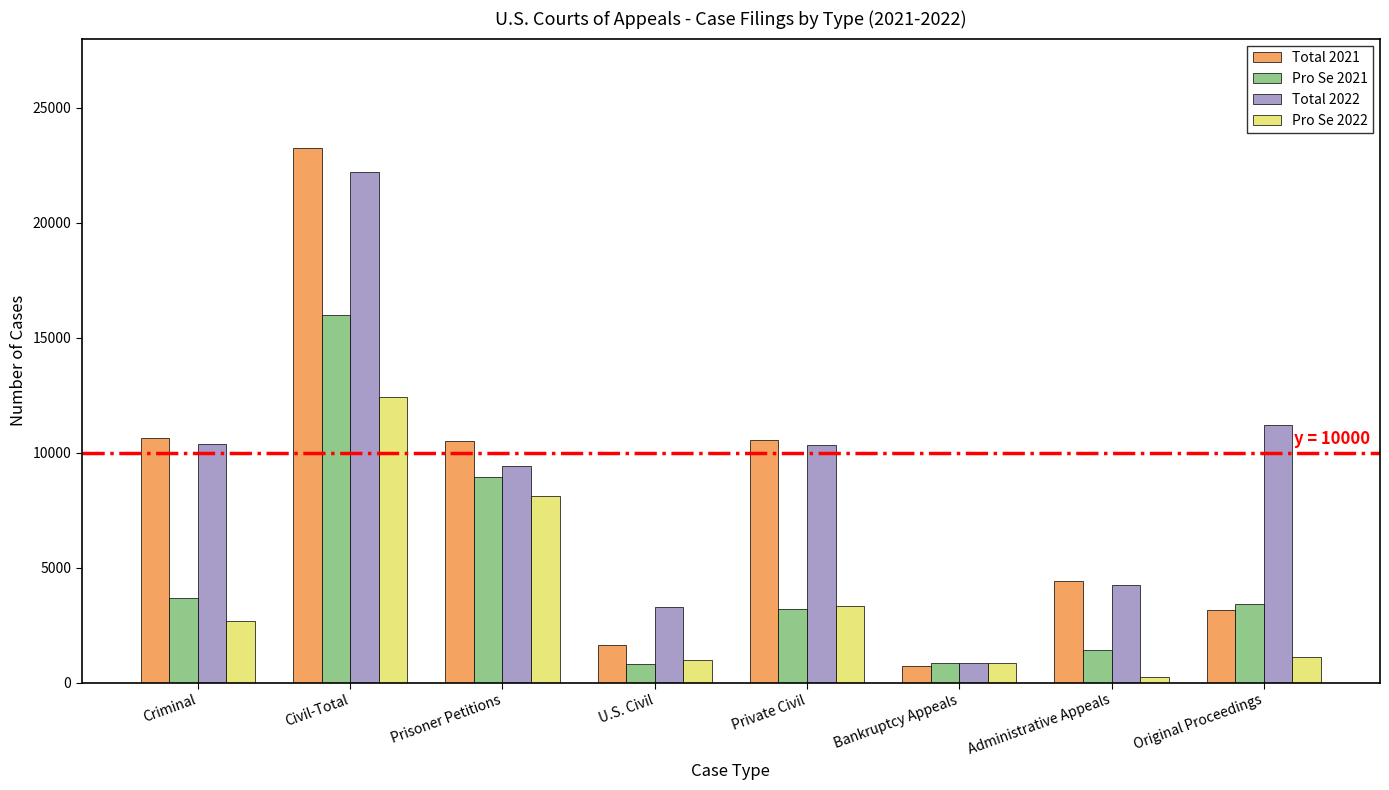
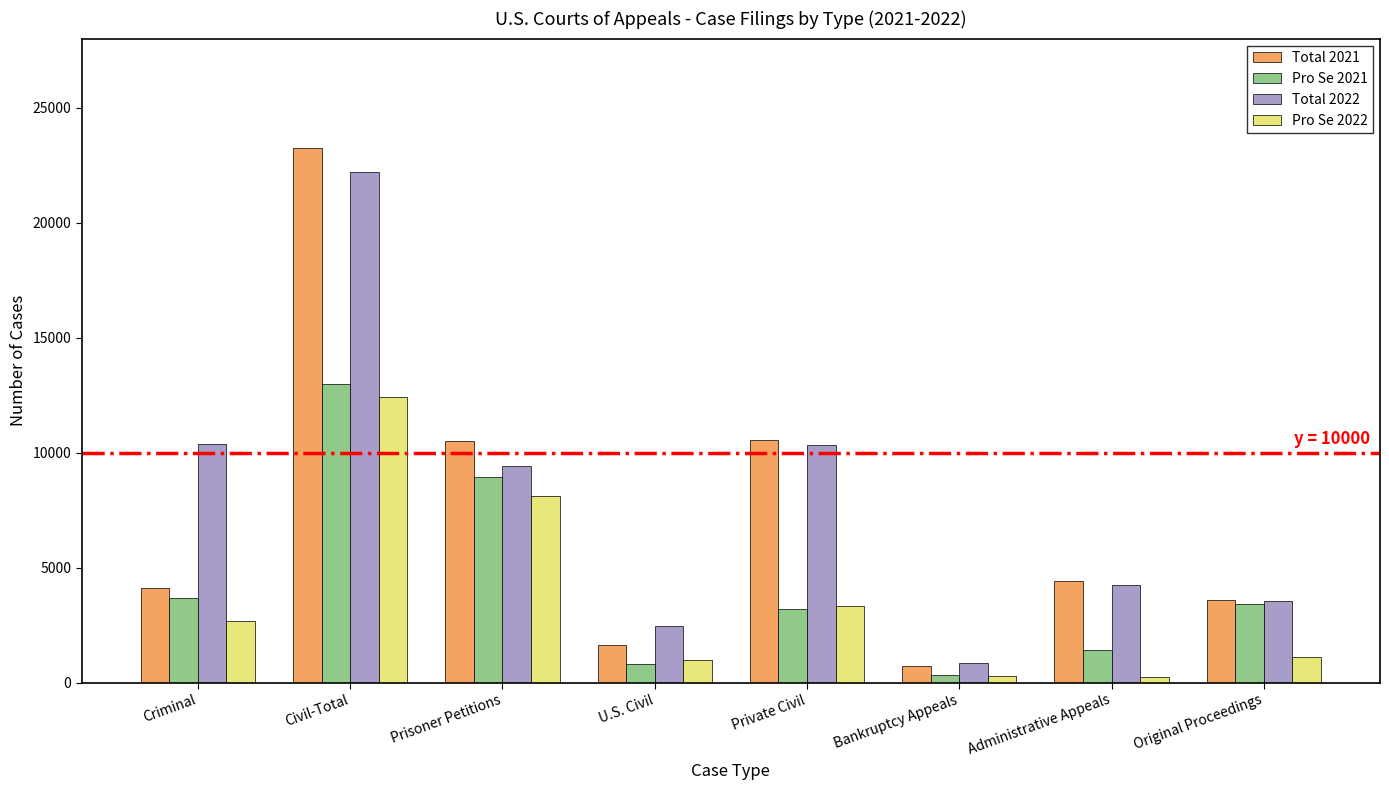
Total 2021, Criminal: 10600 -> 4100
Pro Se 2021, Civil-Total: 16000 -> 13000
Total 2022, U.S. Civil: 3300 -> 2500
Pro Se 2021, Bankruptcy Appeals: 800 -> 300
Pro Se 2022, Bankruptcy Appeals: 900 -> 300
Total 2021, Original Proceedings: 3200 -> 3600
Total 2022, Original Proceedings: 11200 -> 3600
